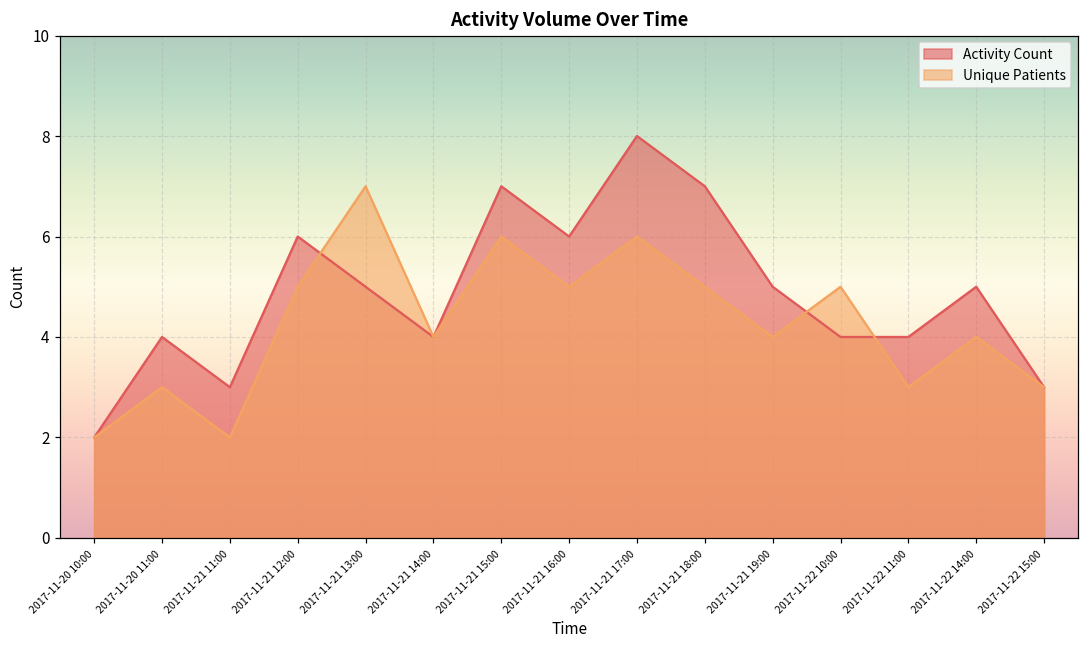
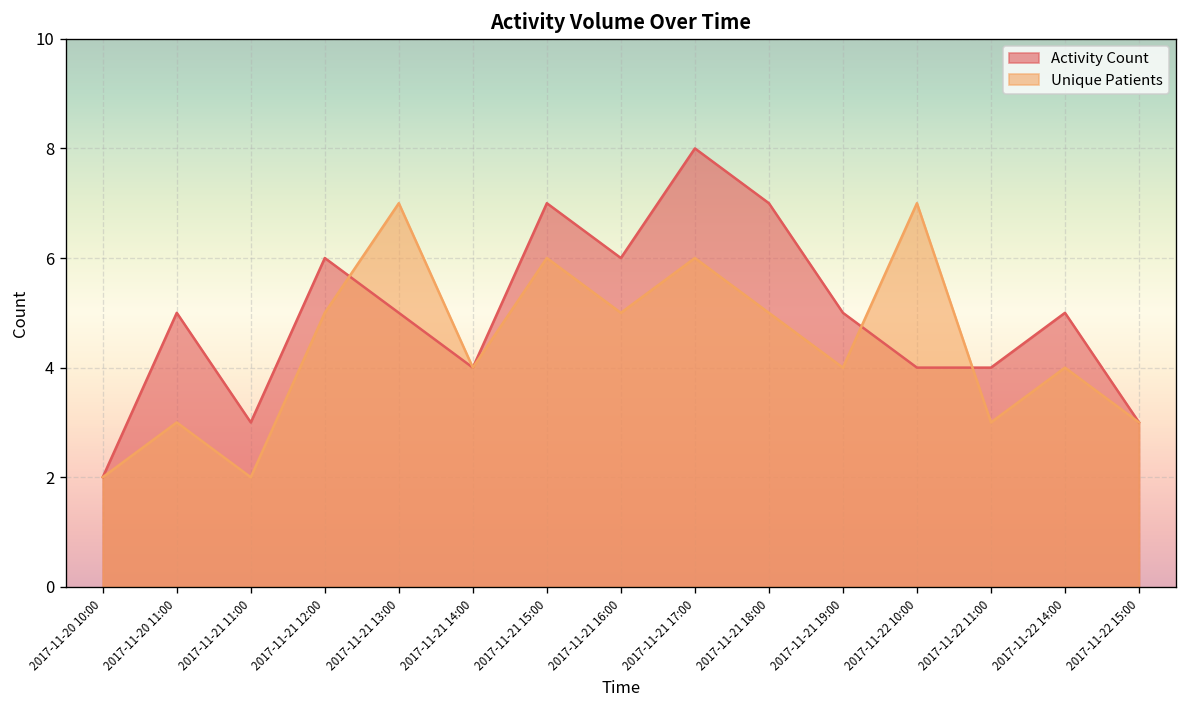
Activity Count, 2017-11-20 11:00: 4 -> 5
Unique Patients, 2017-11-22 10:00: 5 -> 7
